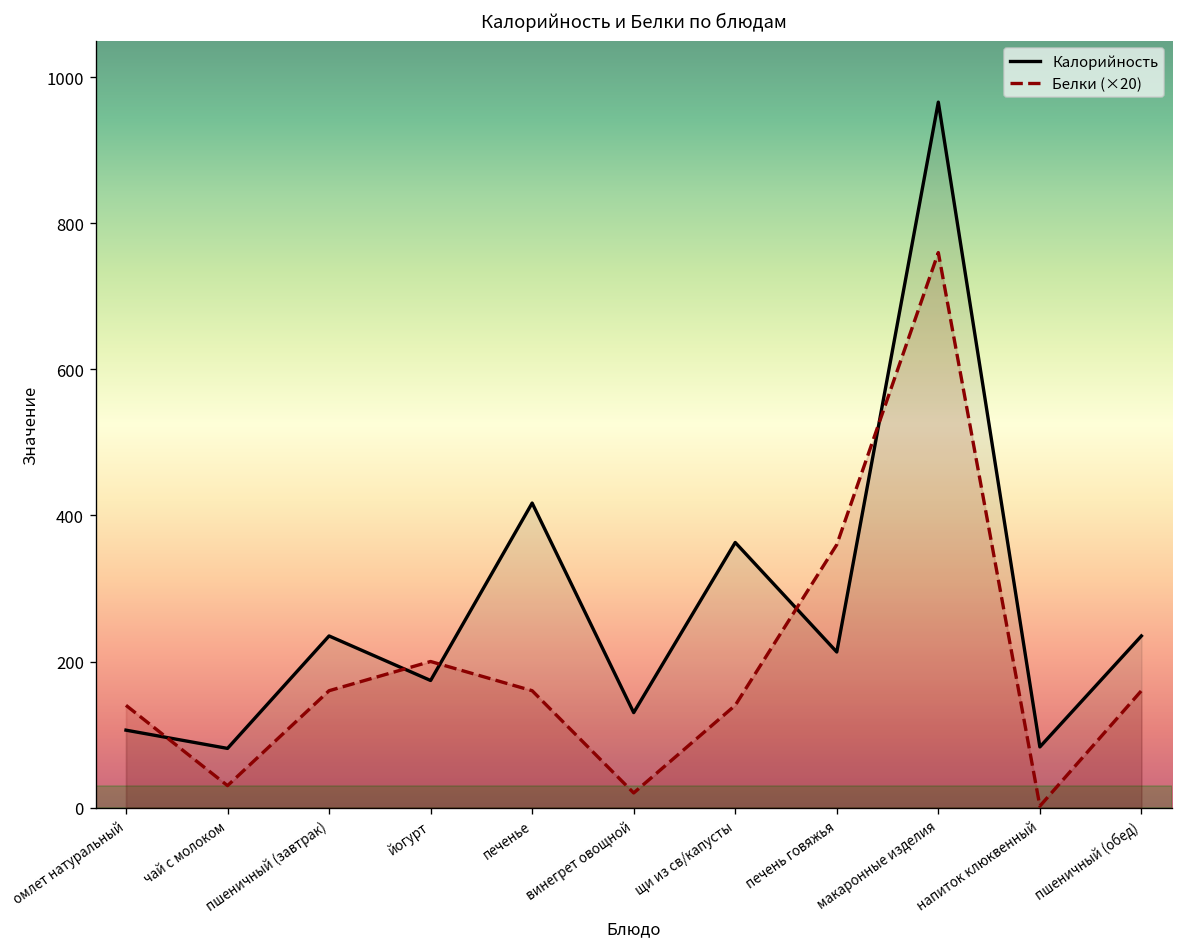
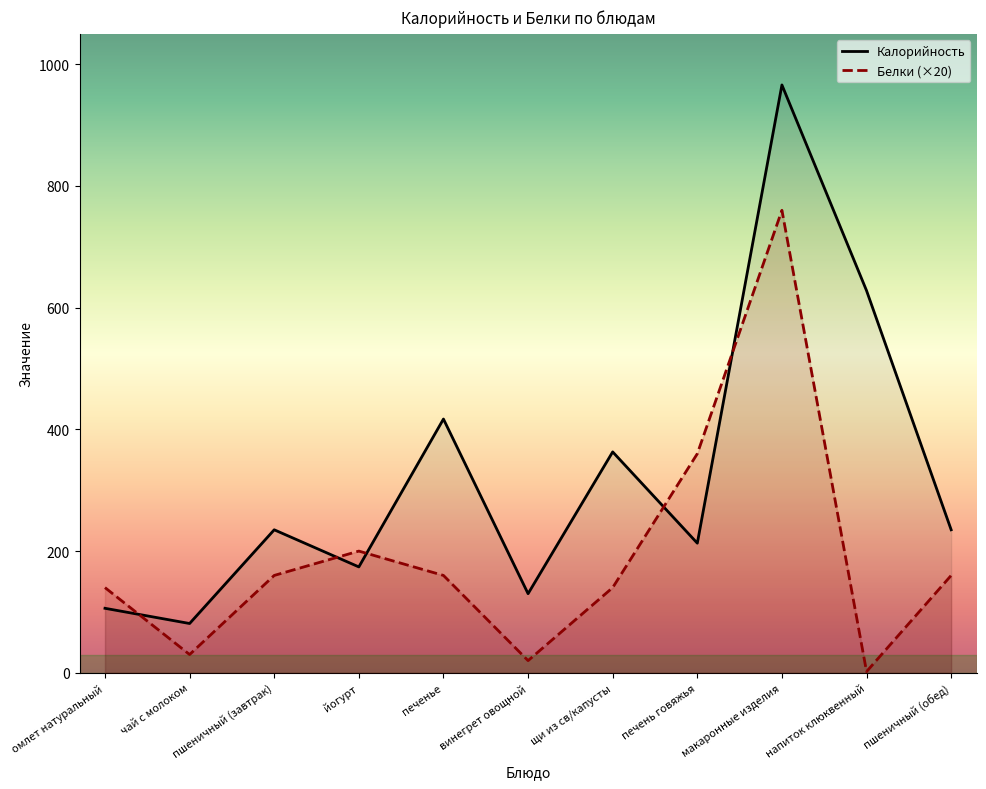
Калорийность, напиток клюквенный: 80 -> 630
